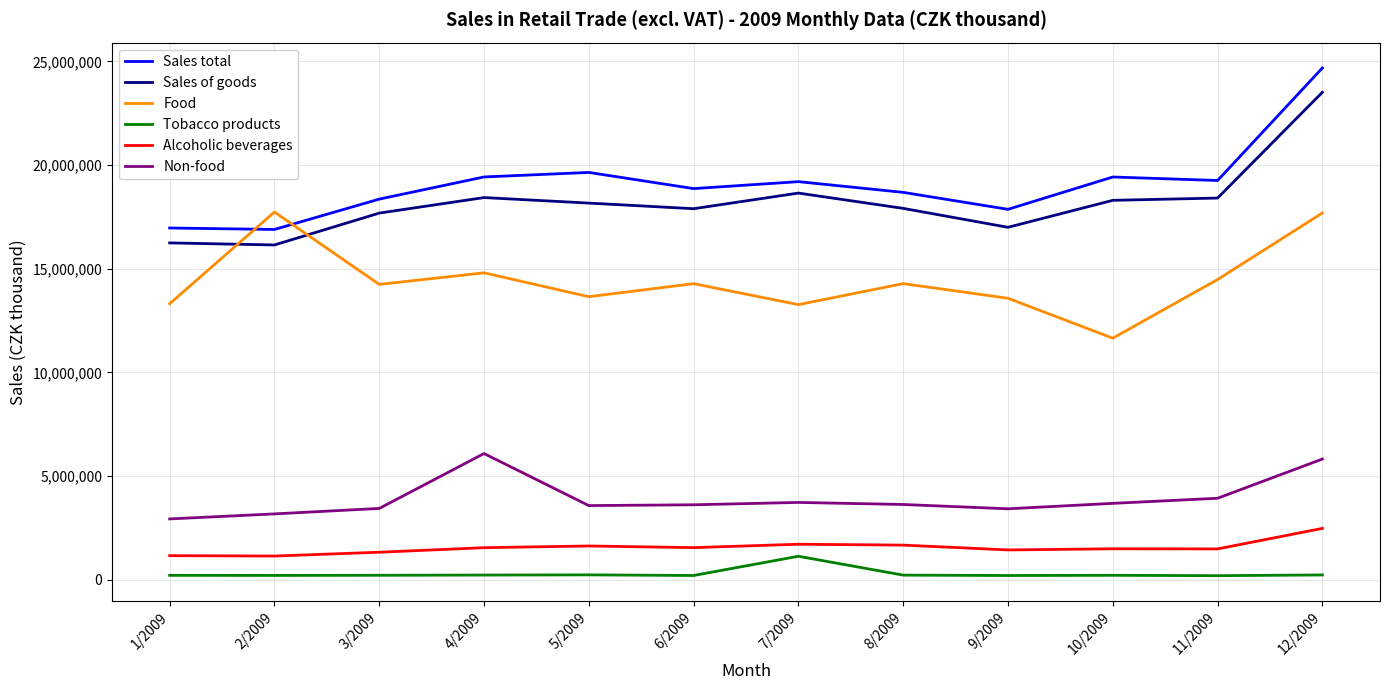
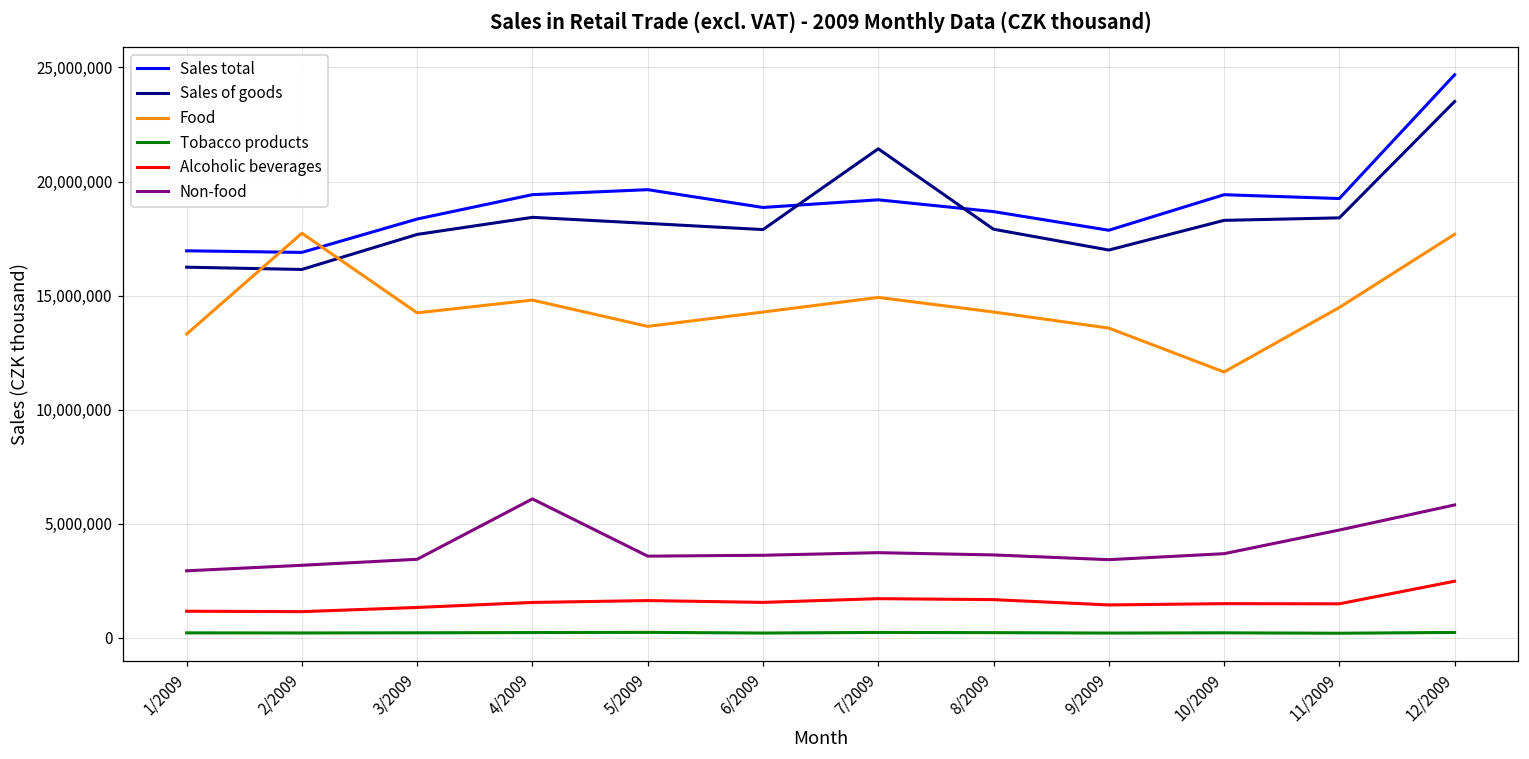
Sales of goods, 7/2009: 18,600,000 -> 21,400,000
Food, 7/2009: 13,300,000 -> 14,900,000
Tobacco products, 7/2009: 1,100,000 -> 200,000
Non-food, 11/2009: 3,900,000 -> 4,700,000
